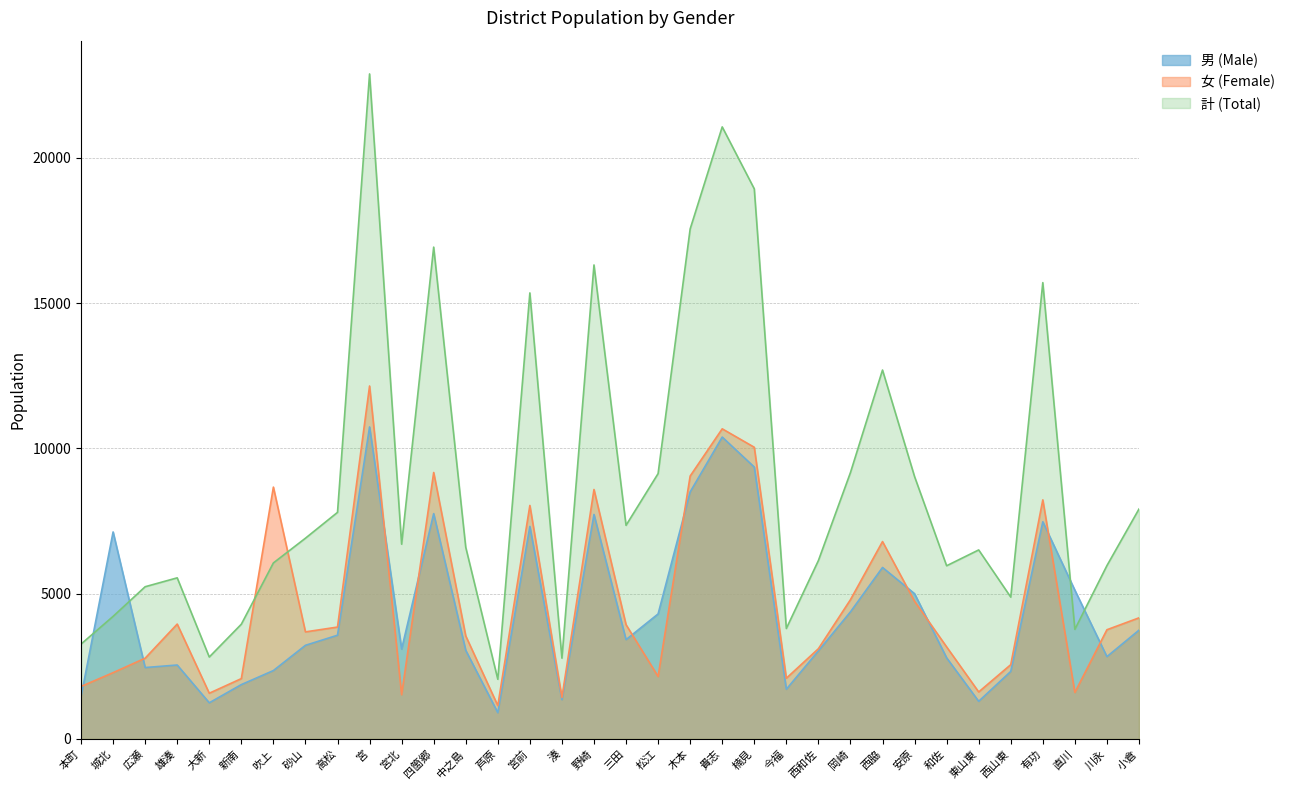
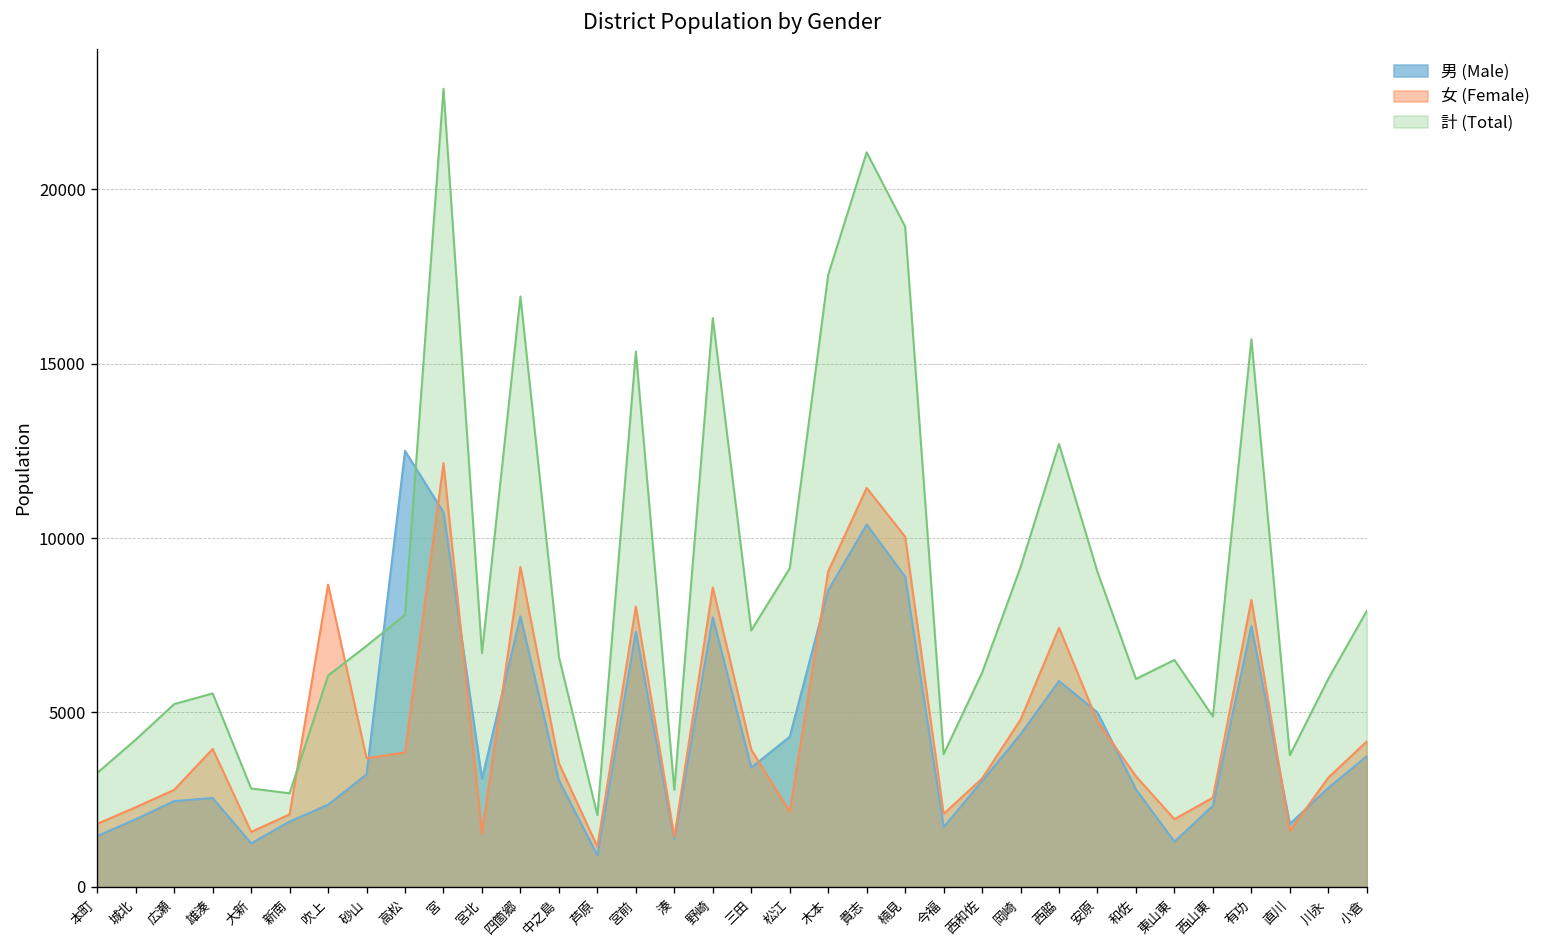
男 (Male), 城北: 7100 -> 1900
計 (Total), 新南: 4000 -> 2700
男 (Male), 高松: 3600 -> 12500
女 (Female), 貴志: 10700 -> 11400
男 (Male), 楠見: 9400 -> 8900
女 (Female), 西脇: 6800 -> 7400
女 (Female), 東山東: 1600 -> 1900
男 (Male), 直川: 5100 -> 1800
女 (Female), 川永: 3800 -> 3100
